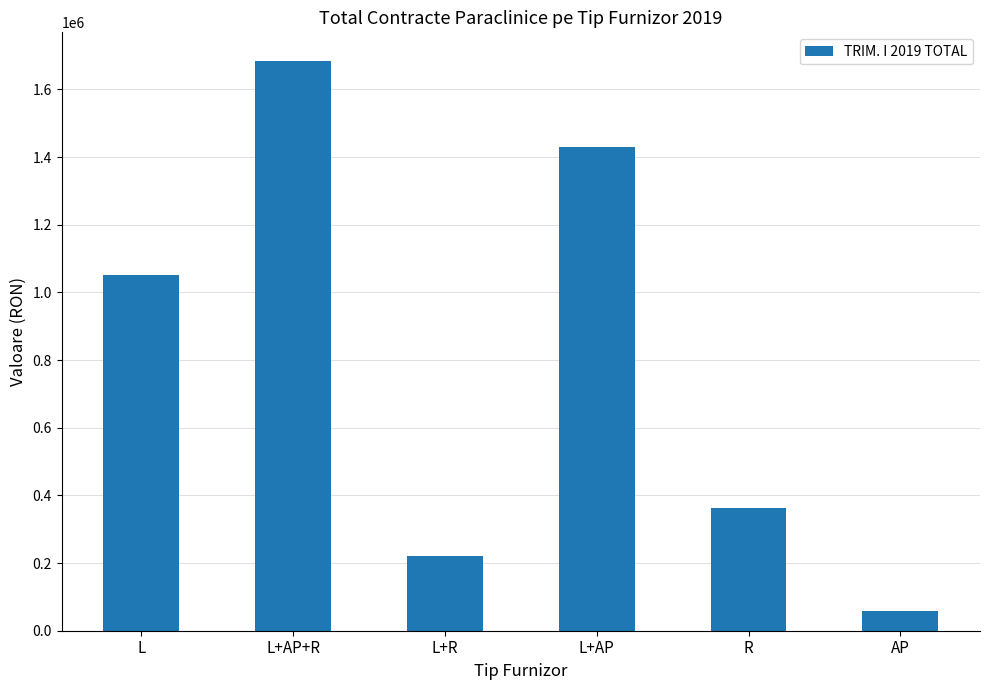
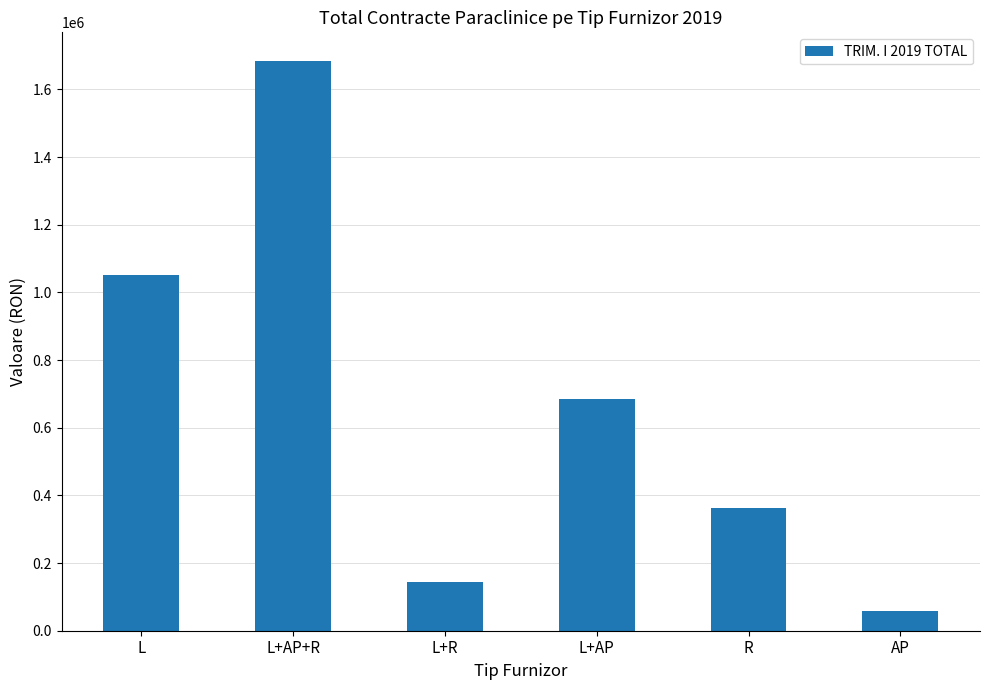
L+R: 220000 -> 140000
L+AP: 1430000 -> 680000
